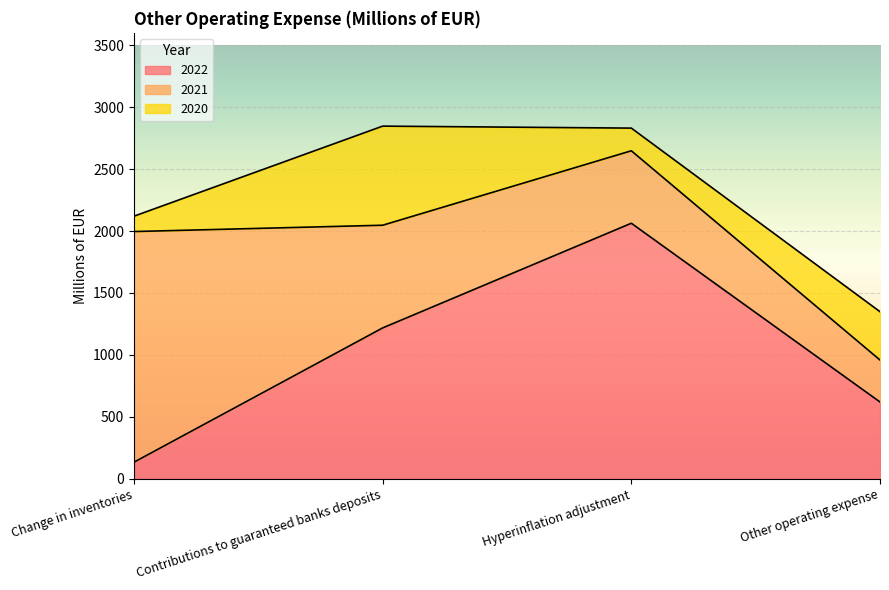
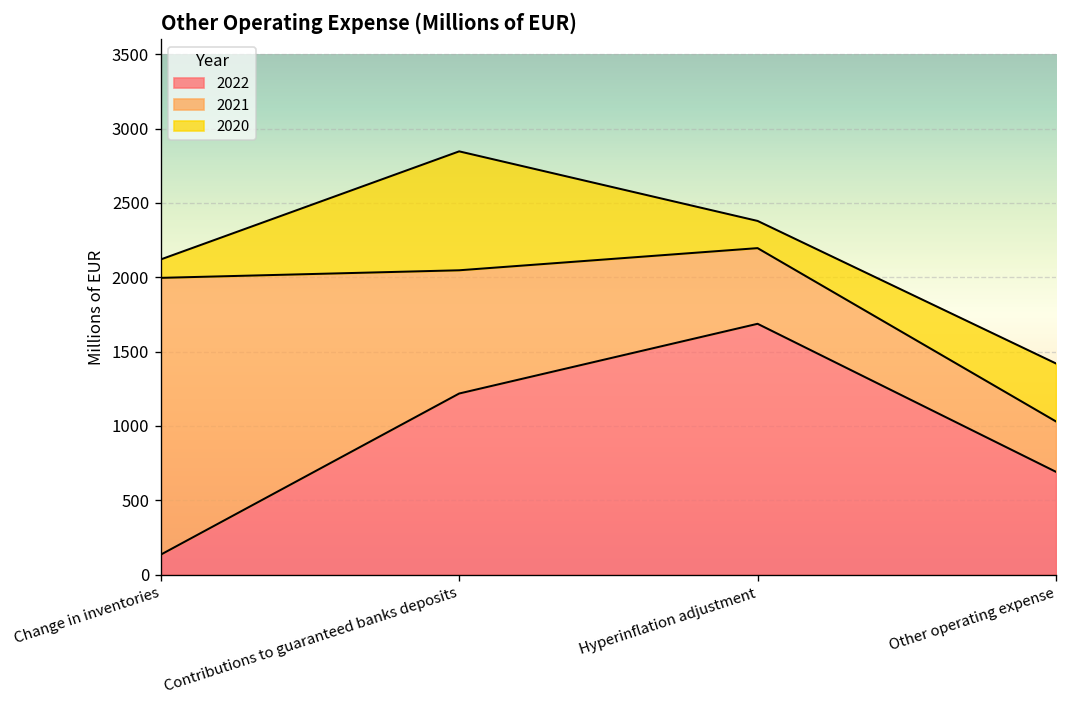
2022, Hyperinflation adjustment: 2060 -> 1690
2021, Hyperinflation adjustment: 590 -> 510
2022, Other operating expense: 620 -> 690
